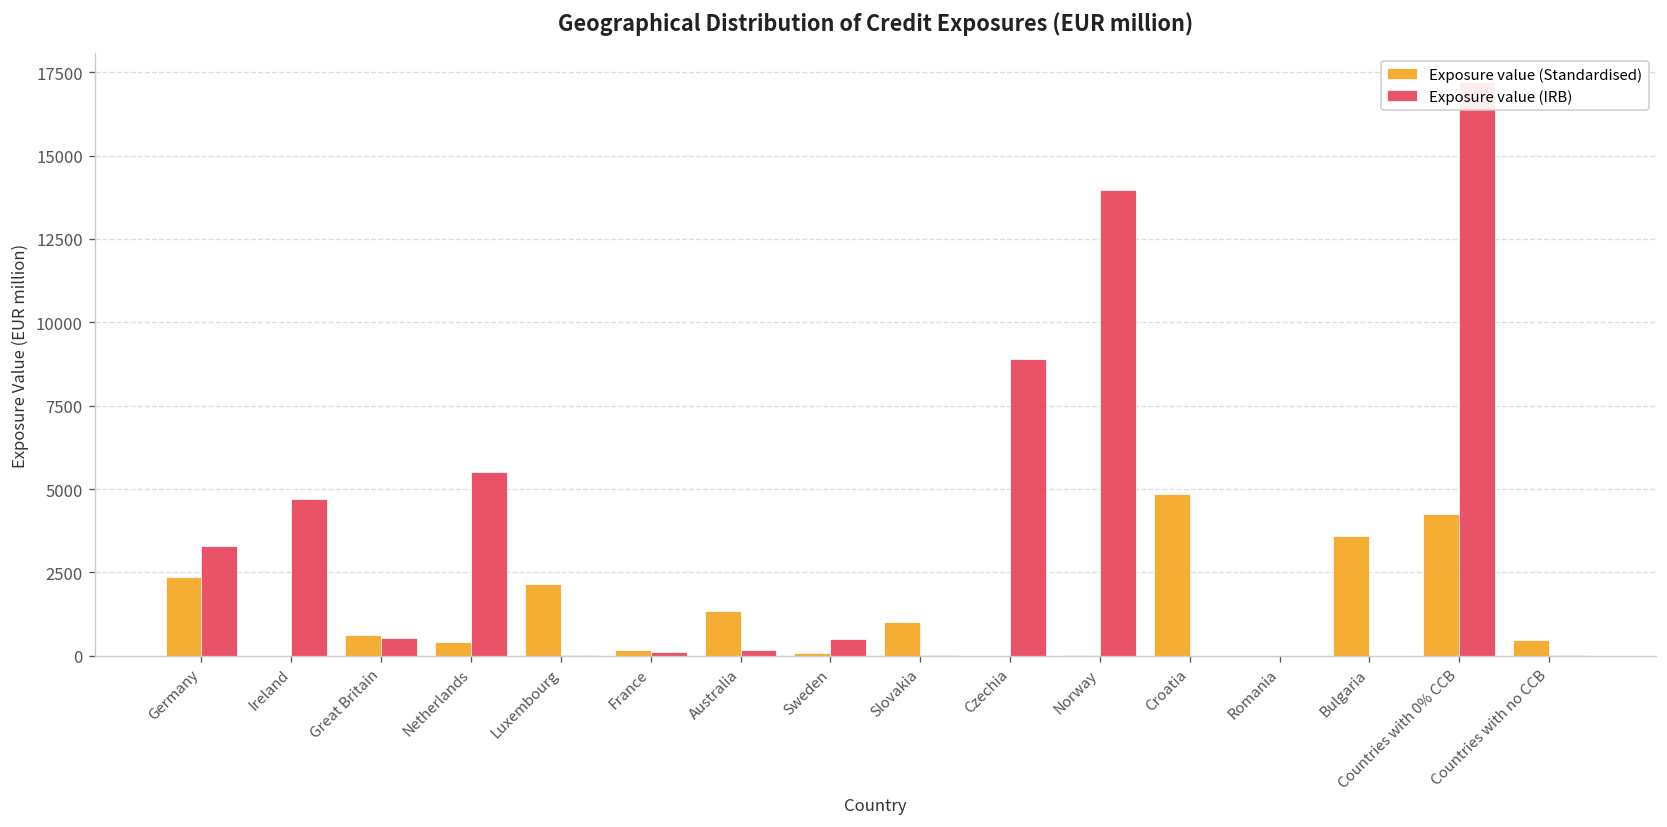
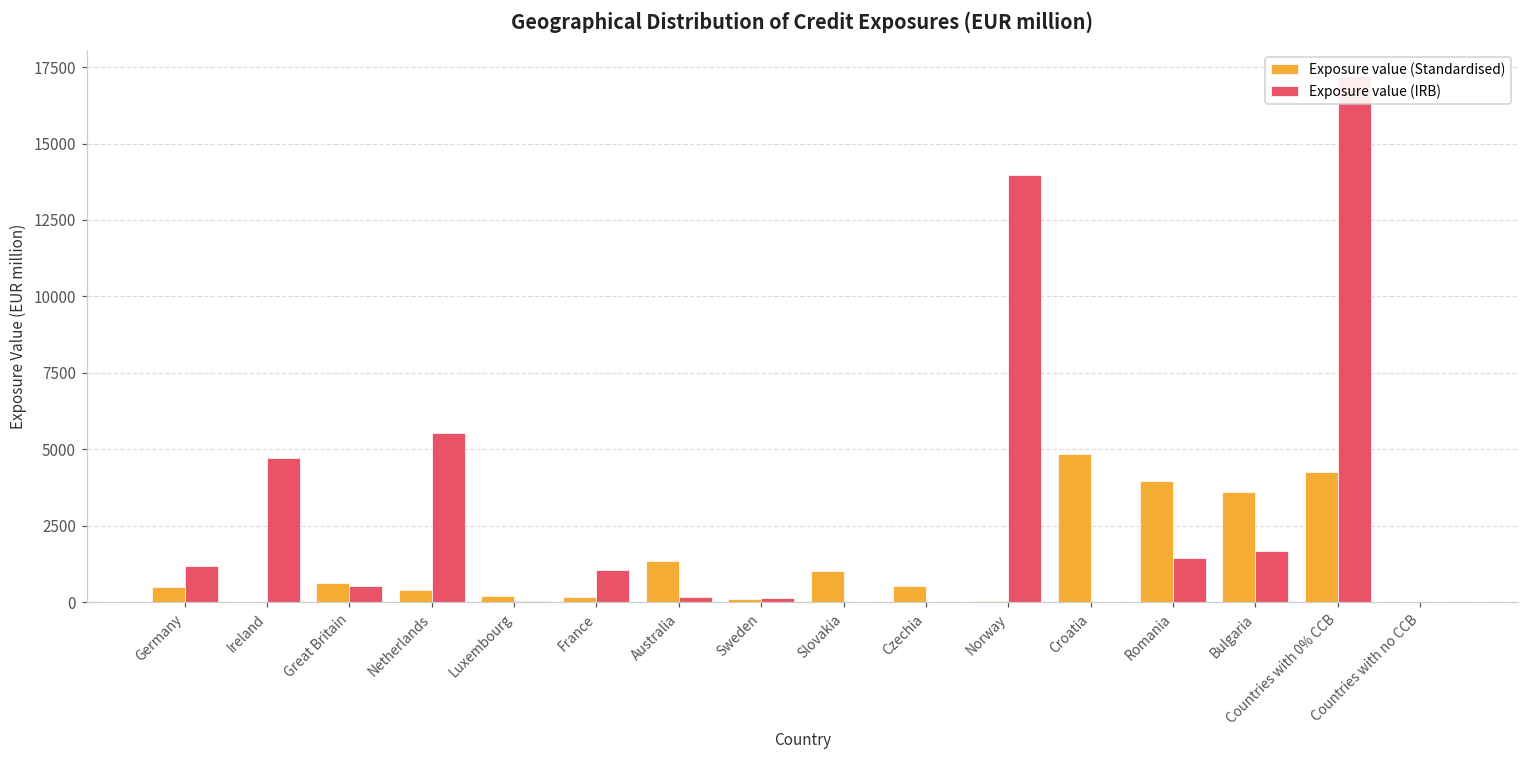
Exposure value (Standardised), Germany: 2400 -> 500
Exposure value (IRB), Germany: 3300 -> 1200
Exposure value (Standardised), Luxembourg: 2100 -> 200
Exposure value (IRB), France: 100 -> 1100
Exposure value (IRB), Sweden: 500 -> 100
Exposure value (Standardised), Czechia: 0 -> 500
Exposure value (IRB), Czechia: 8900 -> 0
Exposure value (Standardised), Romania: 0 -> 4000
Exposure value (IRB), Romania: 0 -> 1400
Exposure value (IRB), Bulgaria: 0 -> 1700
Exposure value (Standardised), Countries with no CCB: 500 -> 0
